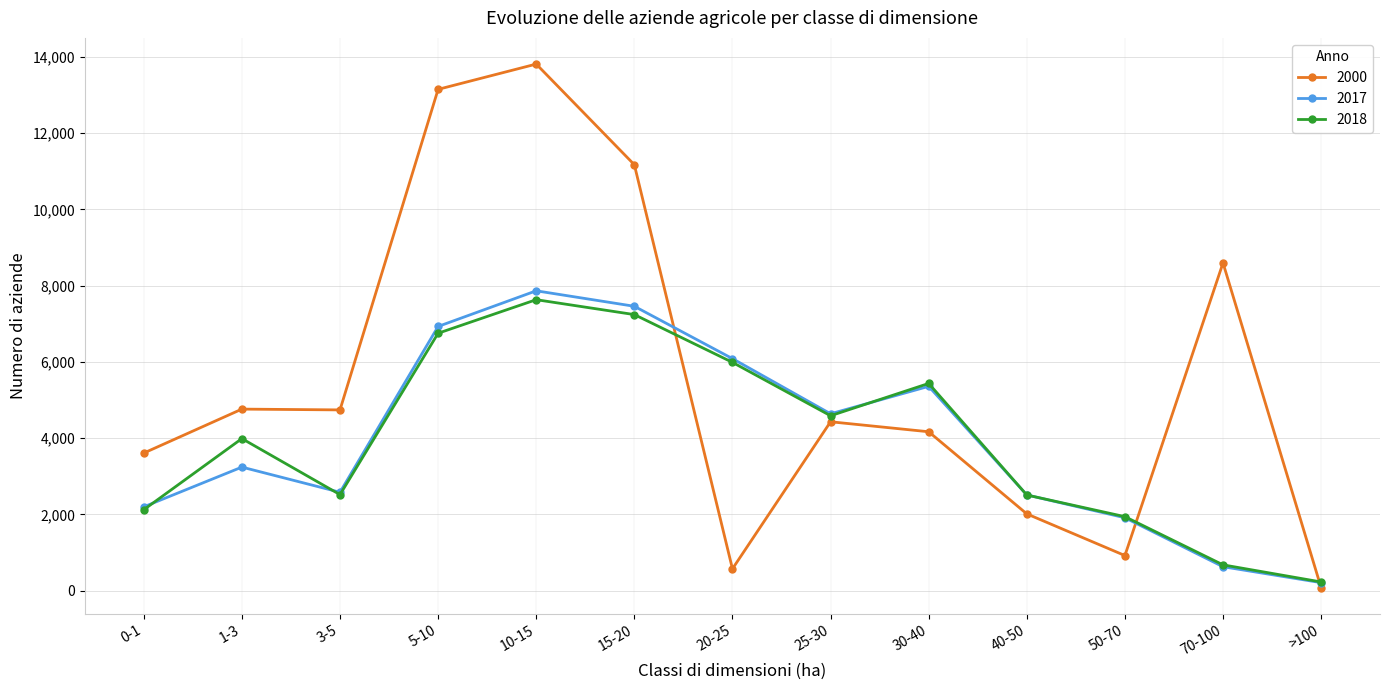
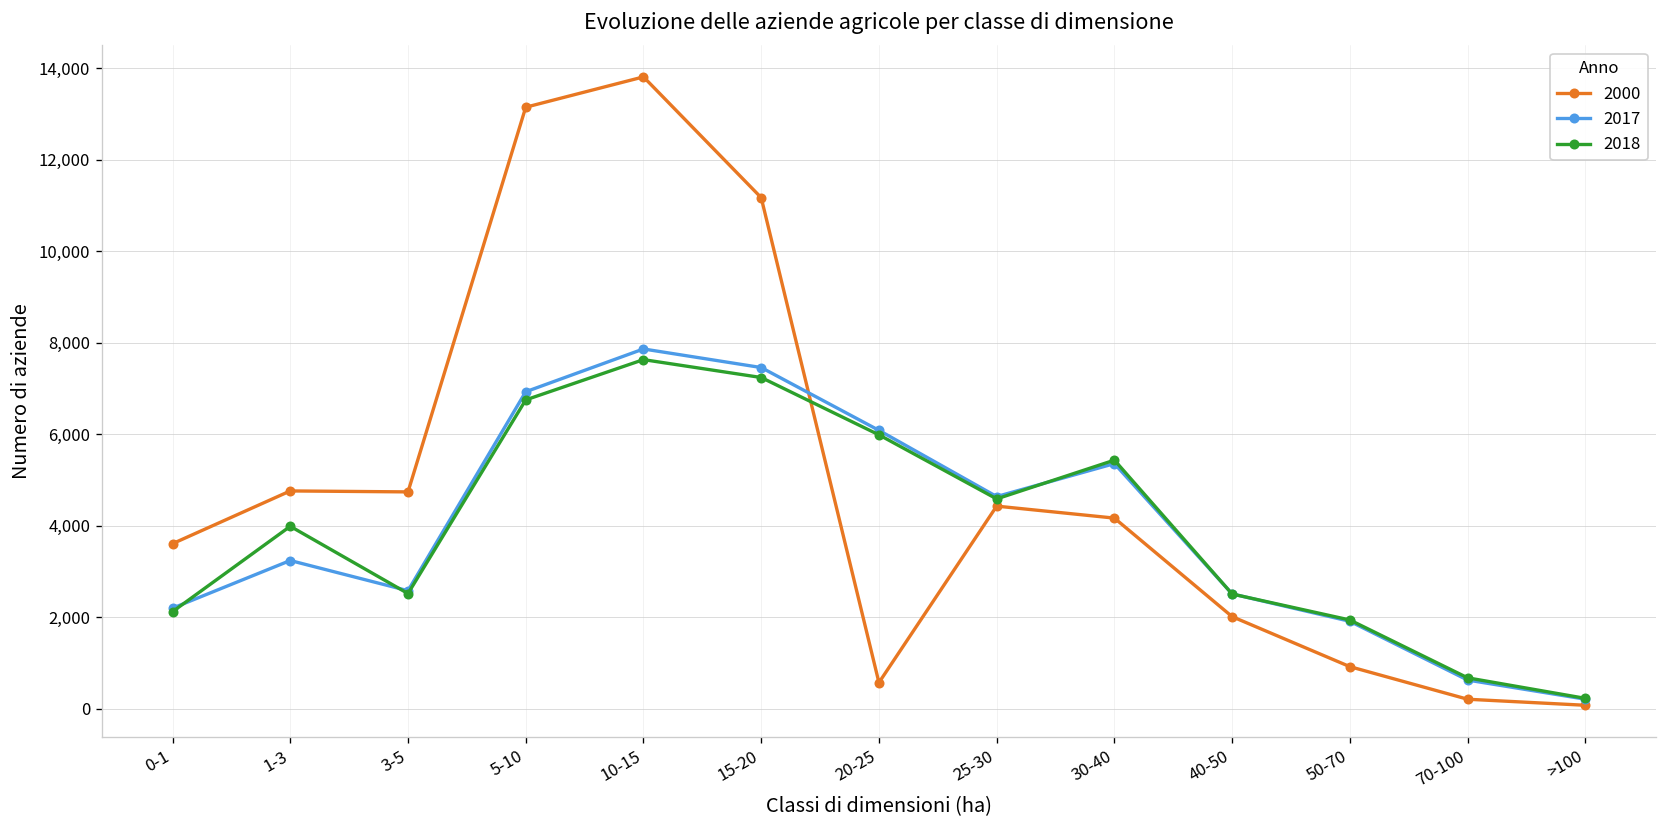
2000, 70-100: 8,600 -> 200
